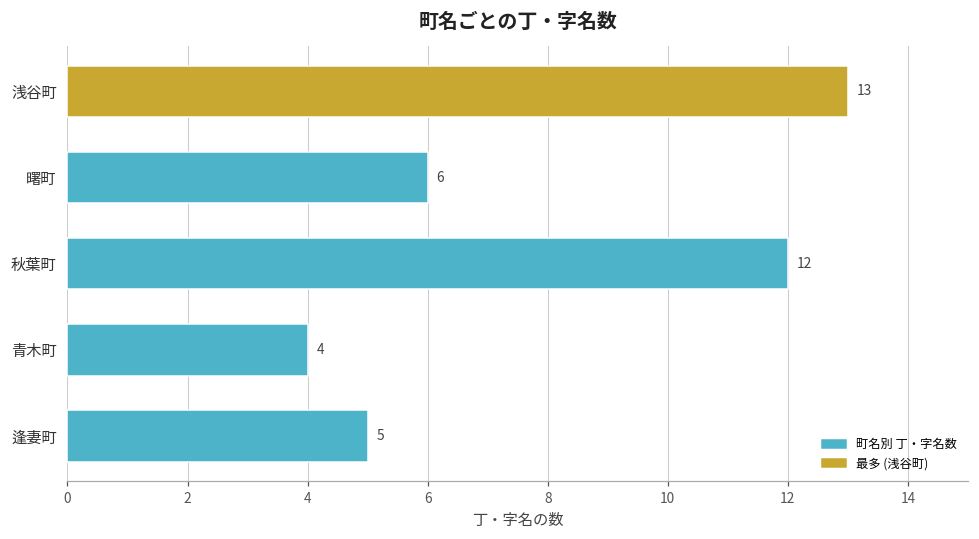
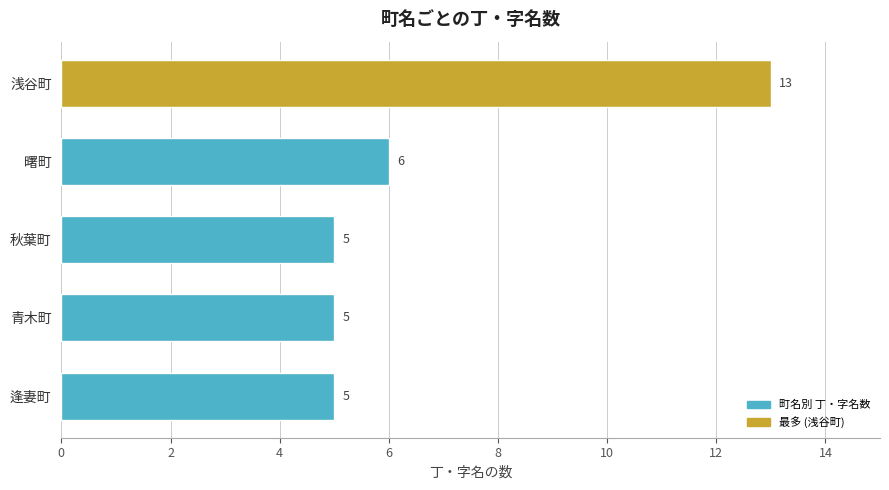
秋葉町: 12 -> 5
青木町: 4 -> 5
